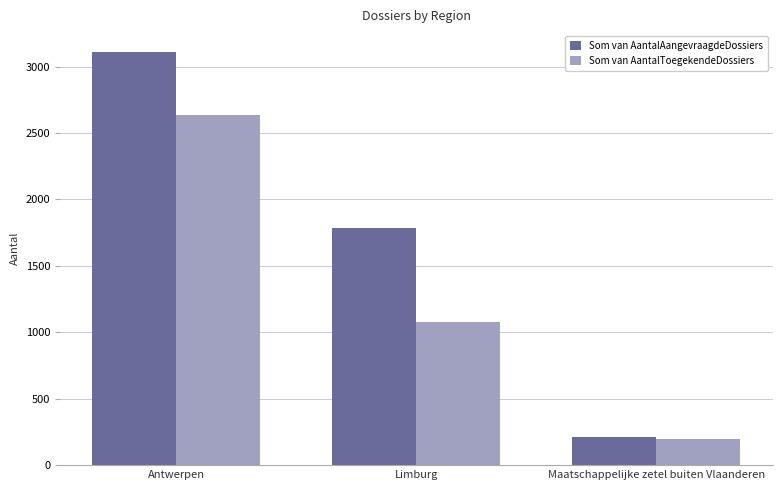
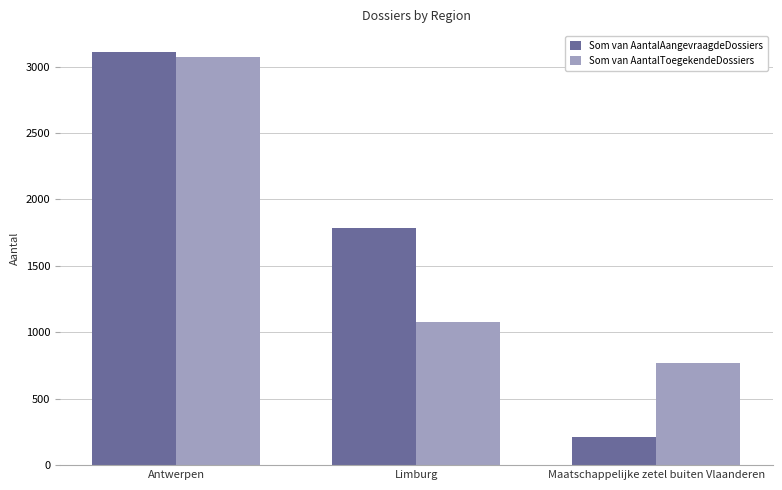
Som van AantalToegekendeDossiers, Antwerpen: 2640 -> 3080
Som van AantalToegekendeDossiers, Maatschappelijke zetel buiten Vlaanderen: 200 -> 770
